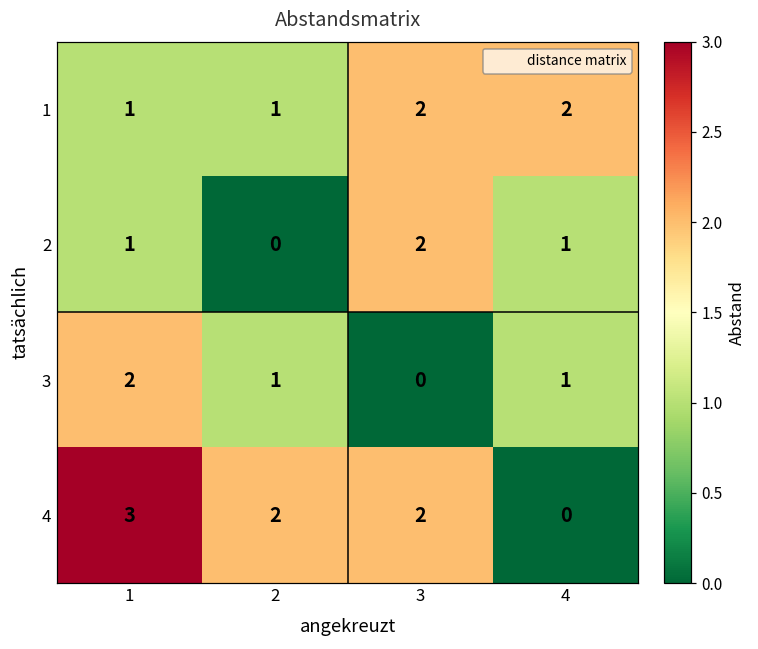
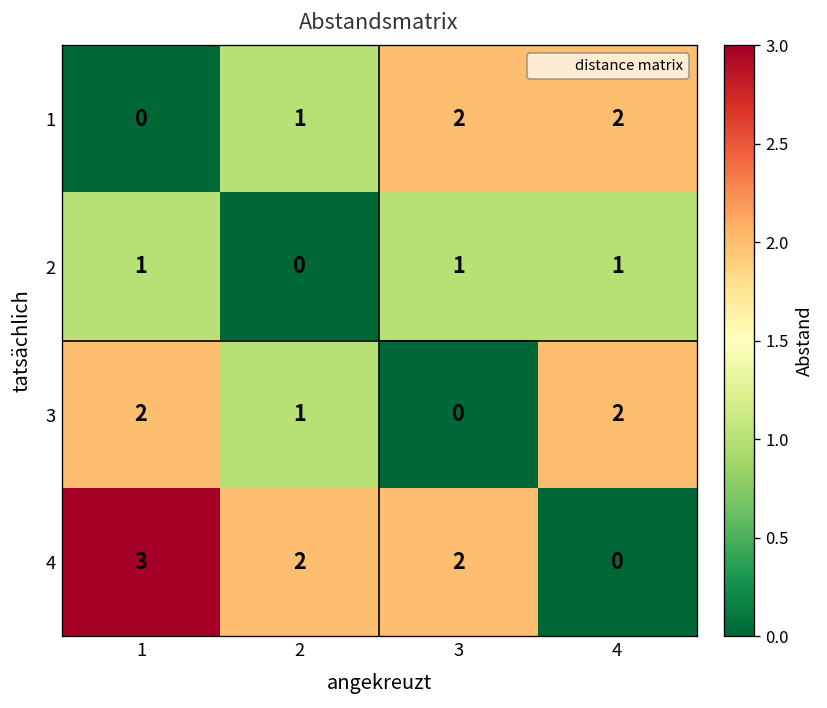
1, 1: 1 -> 0
2, 3: 2 -> 1
3, 4: 1 -> 2
